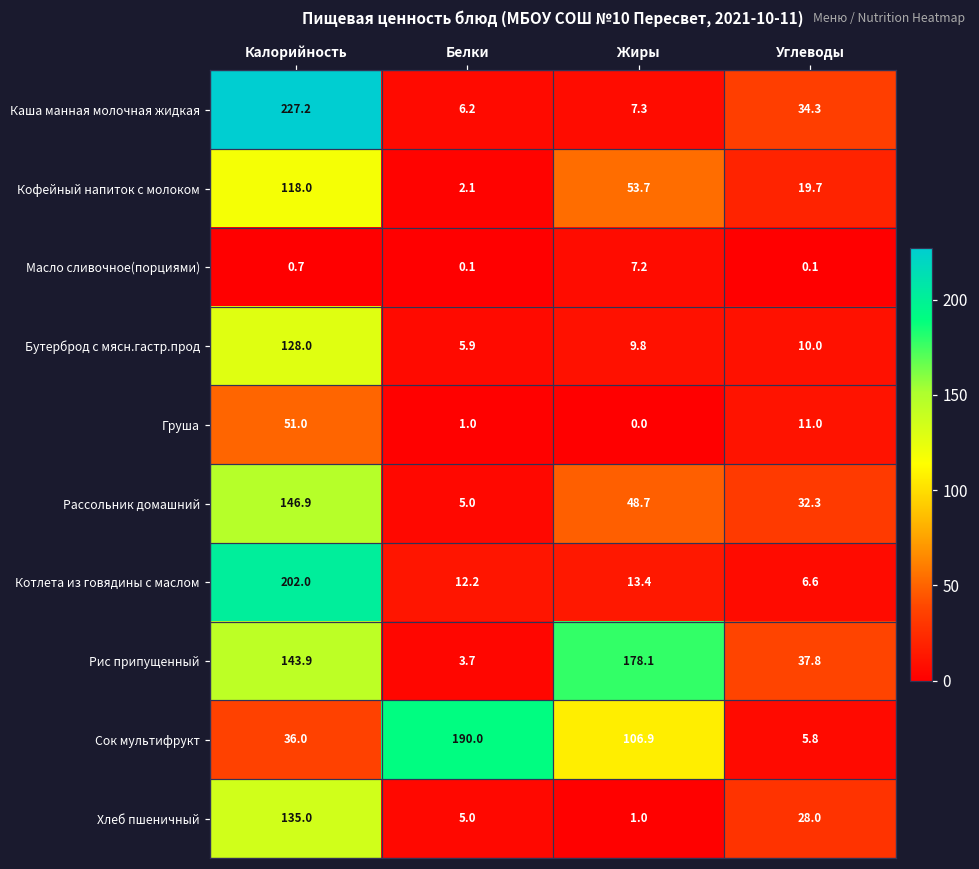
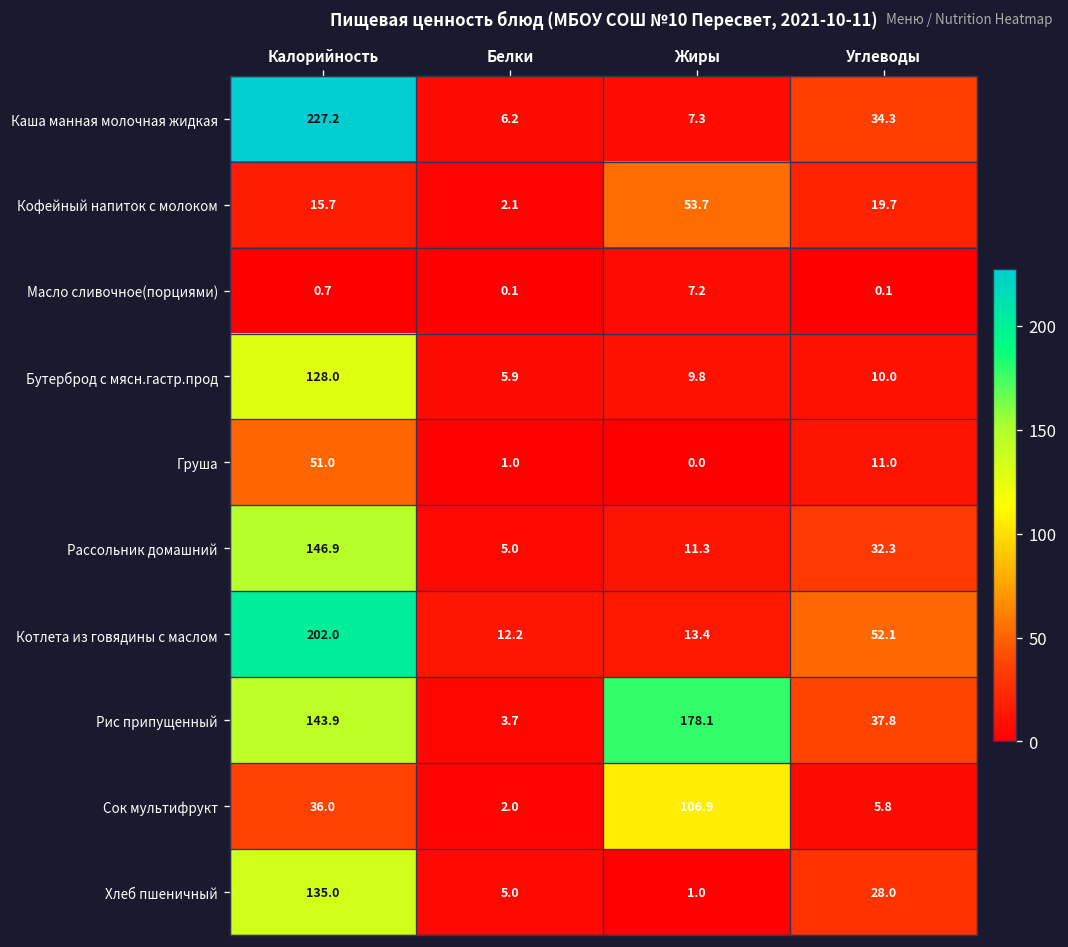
Кофейный напиток с молоком, Калорийность: 118.0 -> 15.7
Рассольник домашний, Жиры: 48.7 -> 11.3
Котлета из говядины с маслом, Углеводы: 6.6 -> 52.1
Сок мультифрукт, Белки: 190.0 -> 2.0
